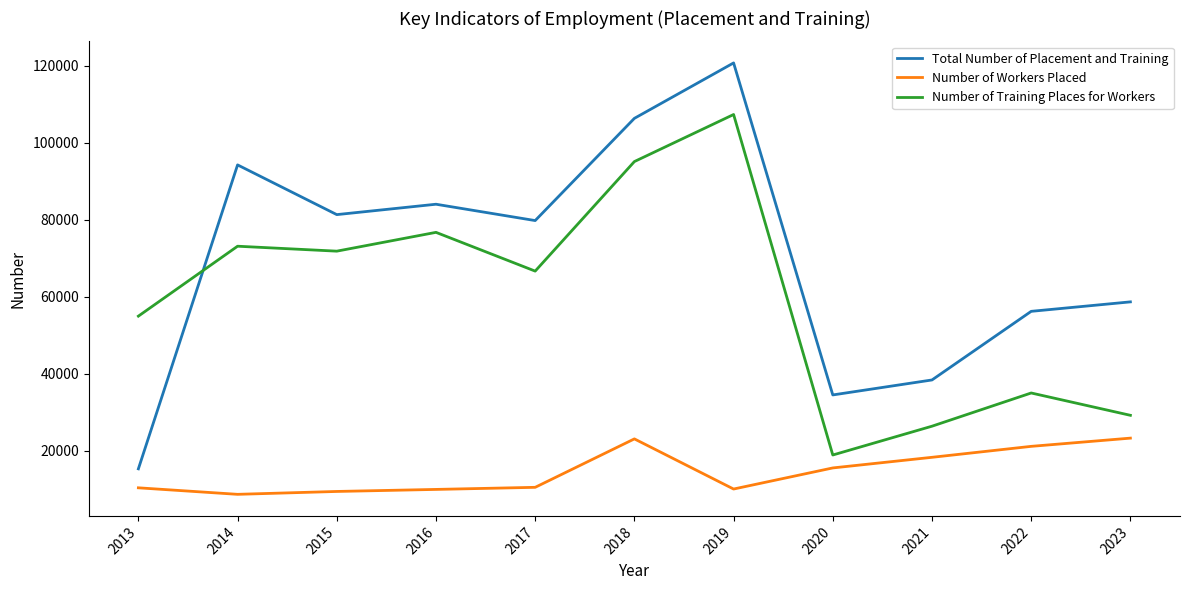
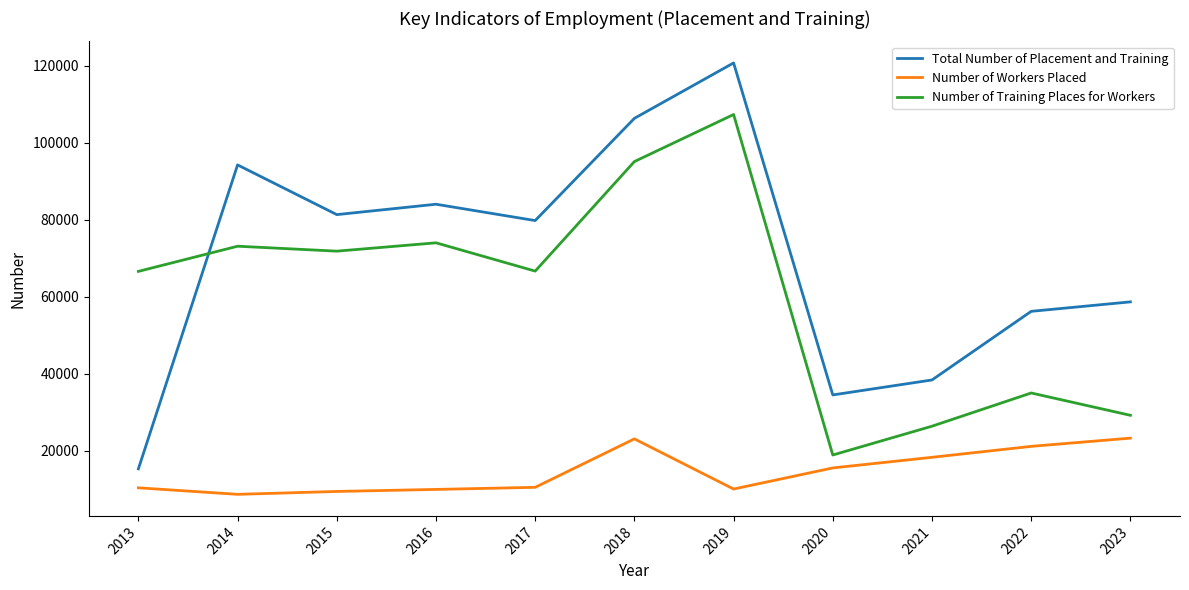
Number of Training Places for Workers, 2013: 55000 -> 67000
Number of Training Places for Workers, 2016: 77000 -> 74000
